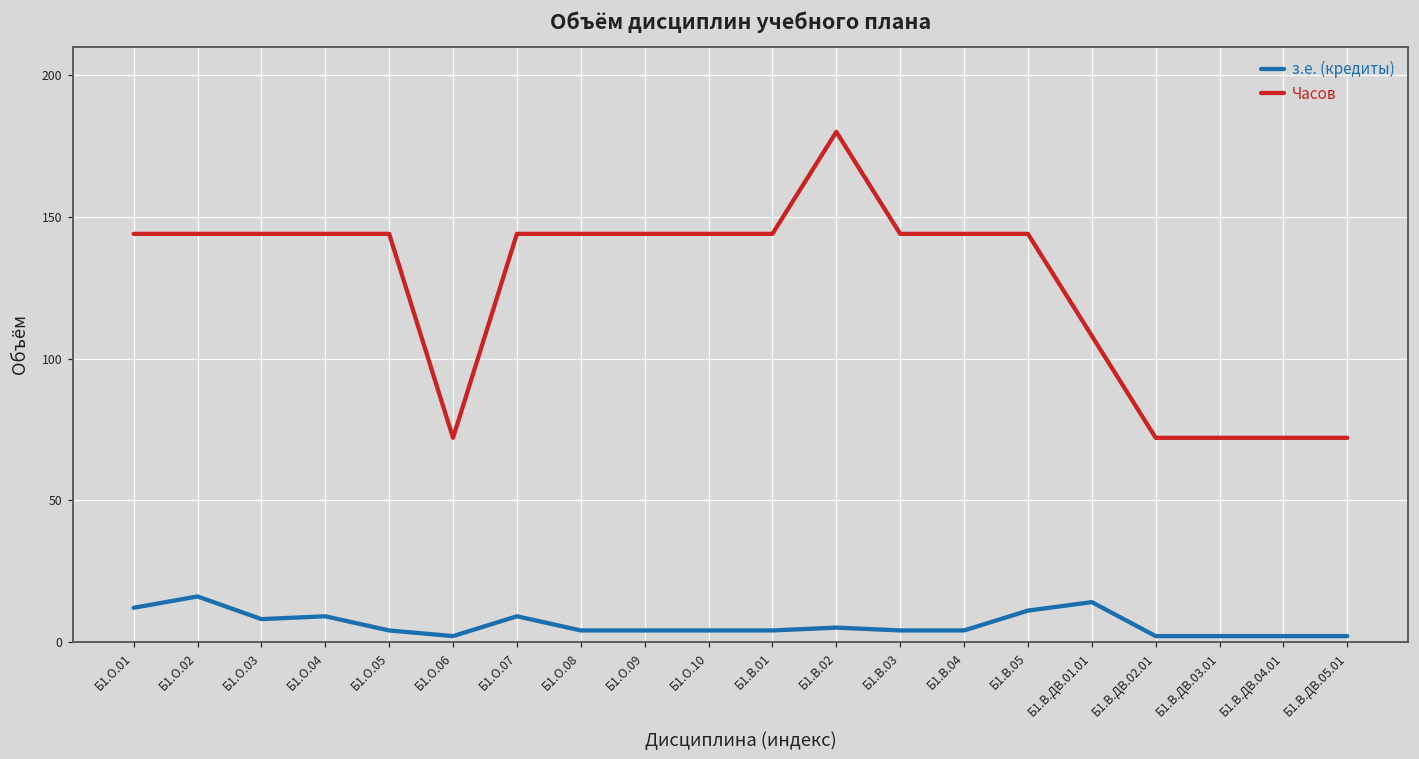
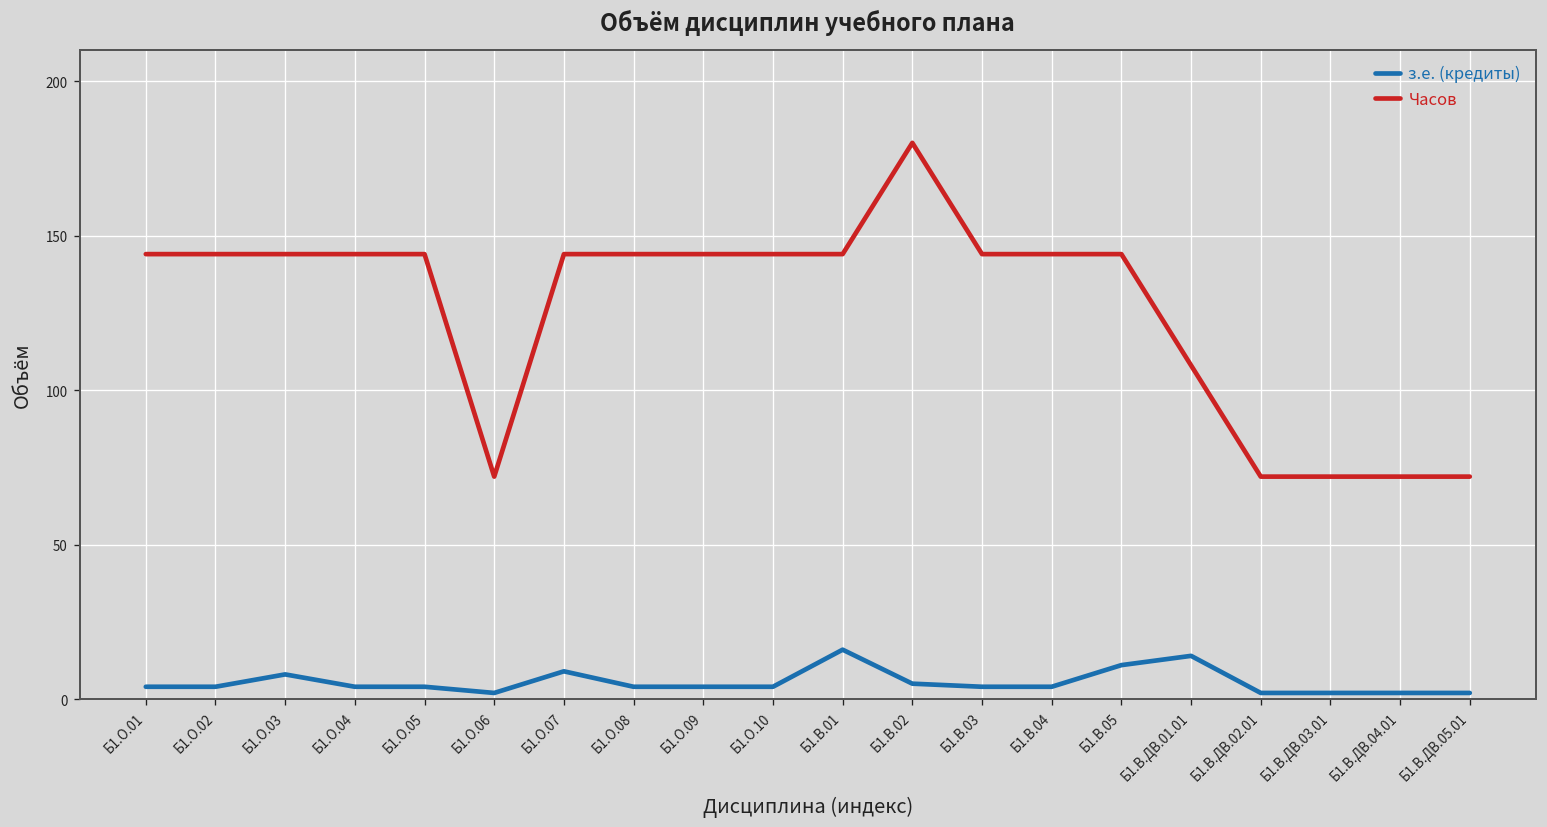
з.е. (кредиты), Б1.О.01: 12 -> 4
з.е. (кредиты), Б1.О.02: 16 -> 4
з.е. (кредиты), Б1.О.04: 9 -> 4
з.е. (кредиты), Б1.В.01: 4 -> 16
